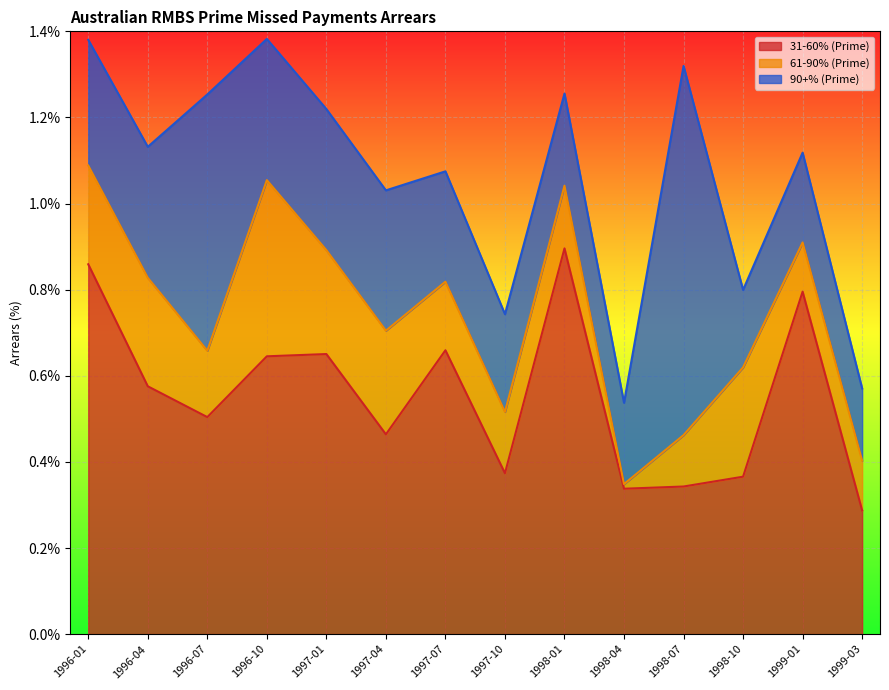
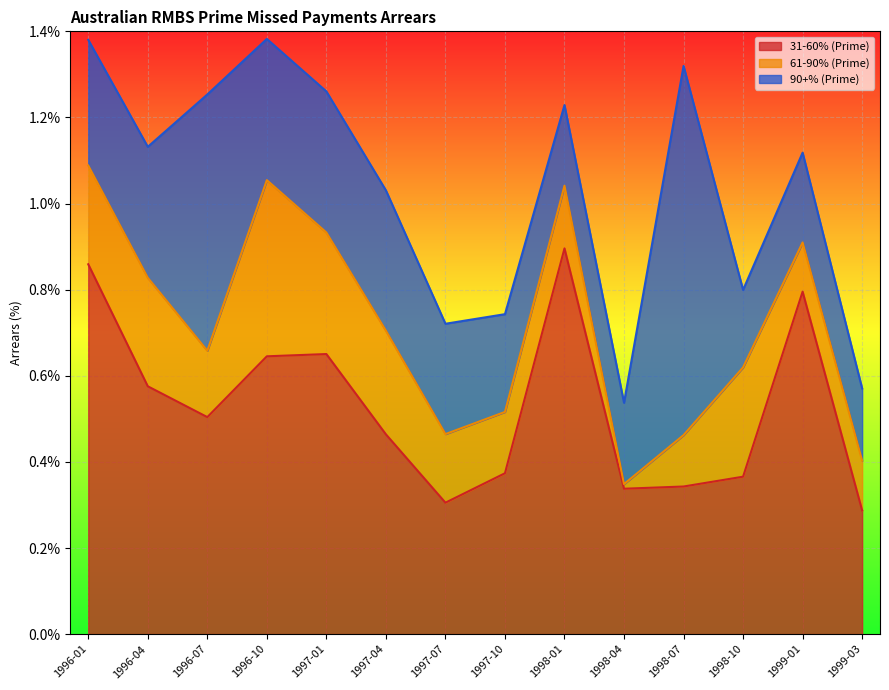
61-90% (Prime), 1997-01: 0.24% -> 0.28%
31-60% (Prime), 1997-07: 0.66% -> 0.31%
90+% (Prime), 1998-01: 0.21% -> 0.19%
